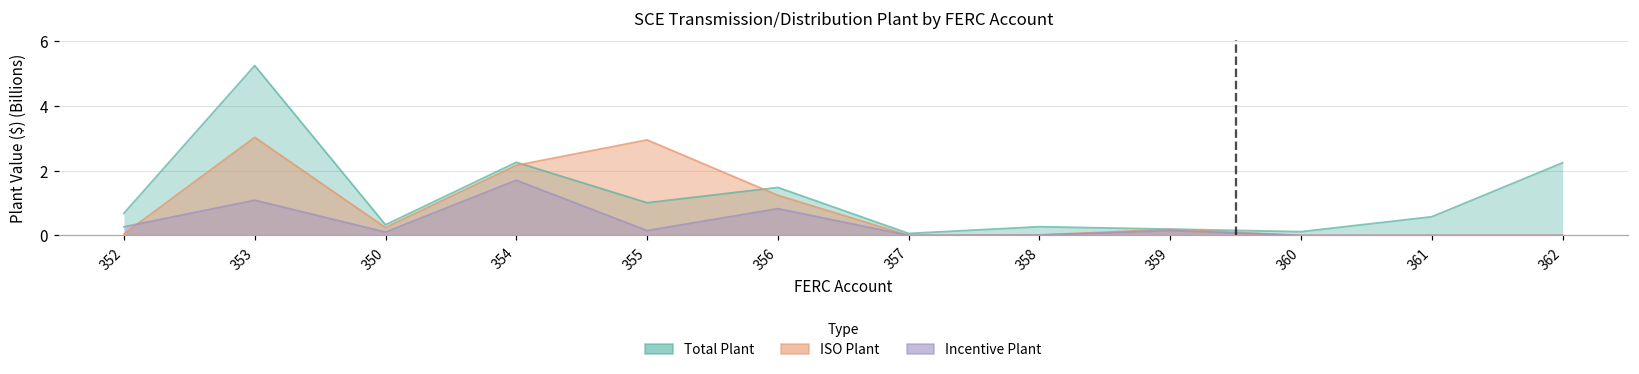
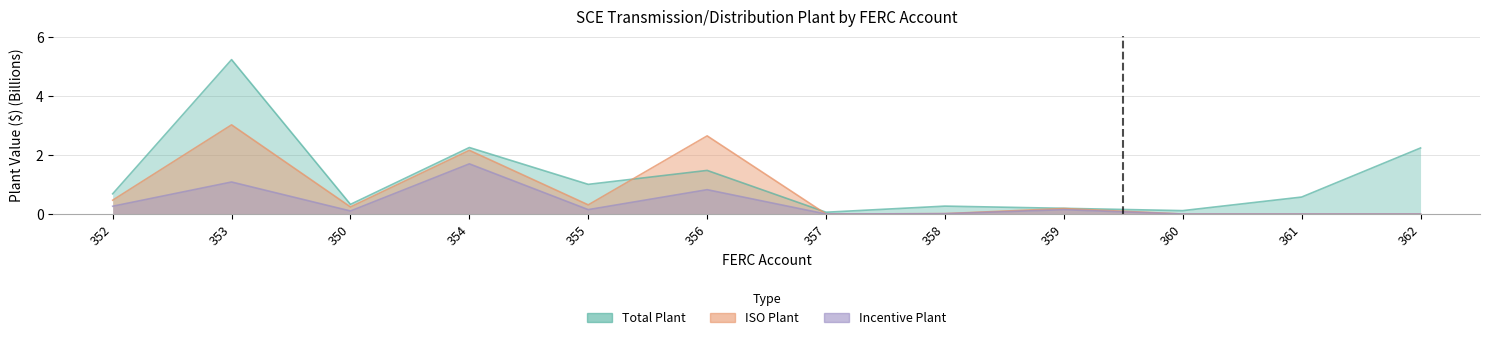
ISO Plant, 352: 0.0 -> 0.5
ISO Plant, 355: 3.0 -> 0.3
ISO Plant, 356: 1.2 -> 2.7
